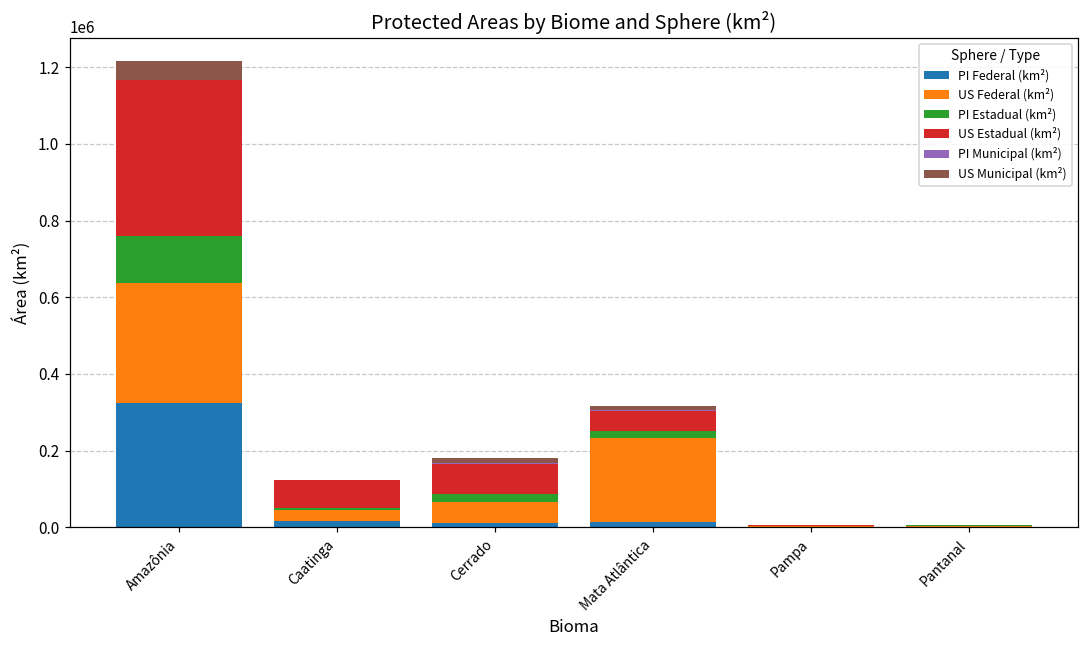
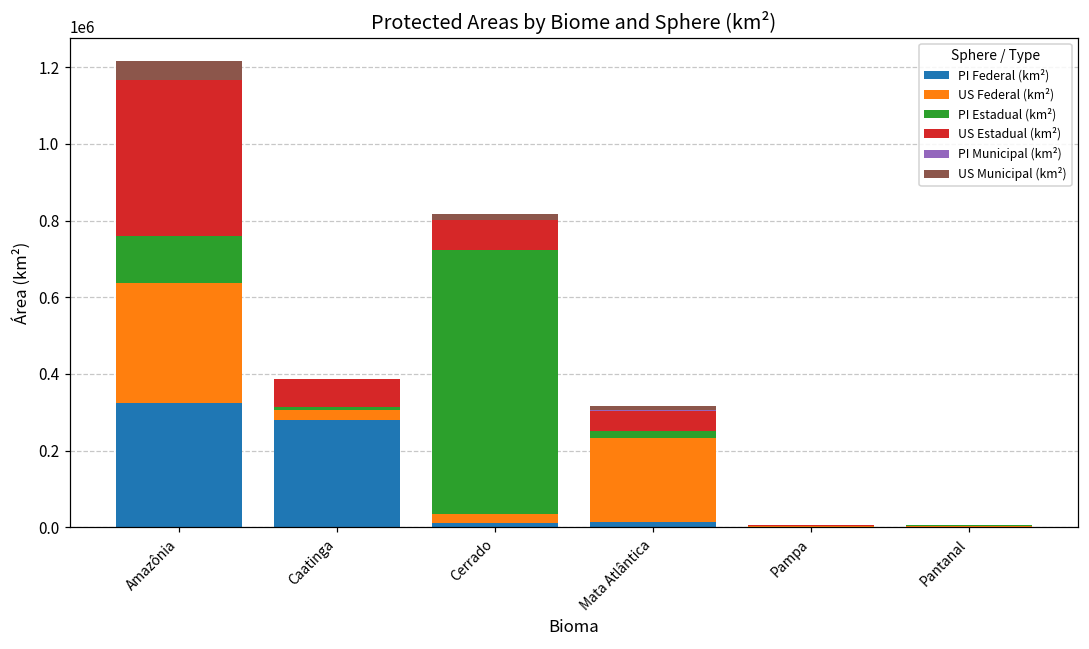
PI Federal (km²), Caatinga: 20000 -> 280000
US Federal (km²), Cerrado: 50000 -> 20000
PI Estadual (km²), Cerrado: 20000 -> 690000
